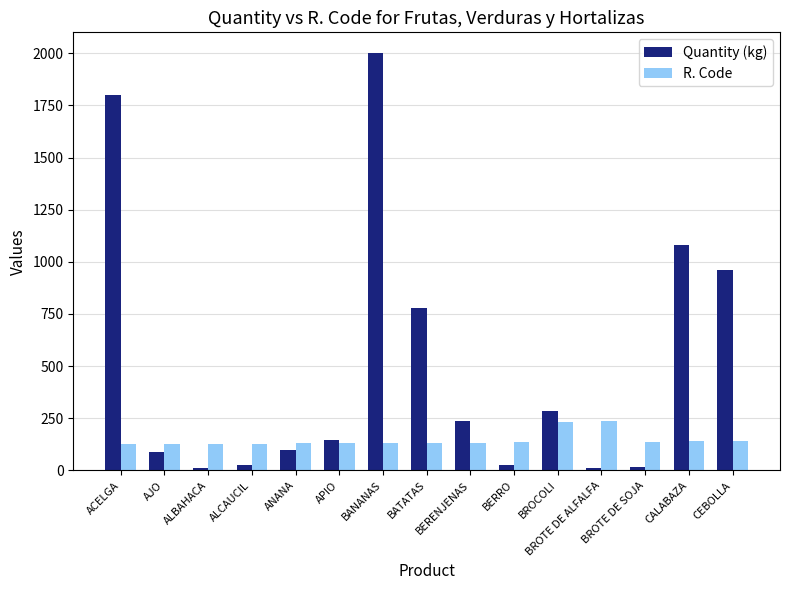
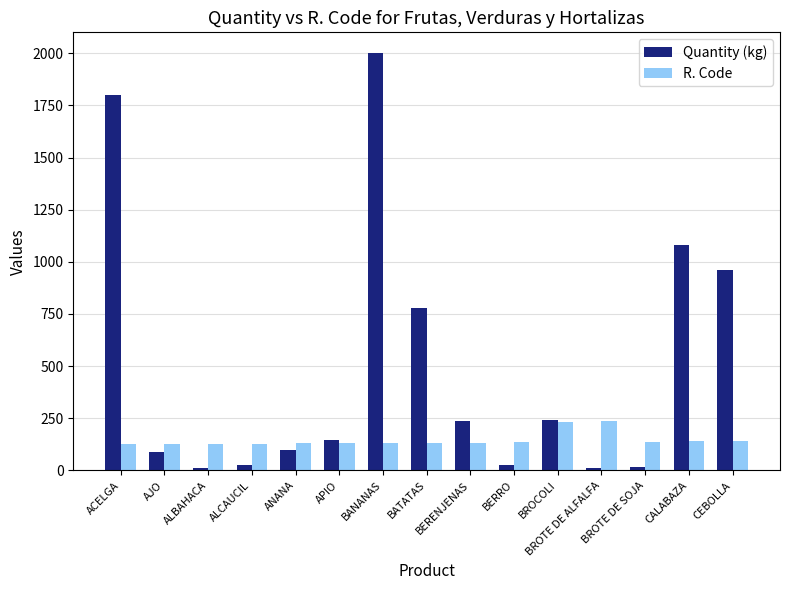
Quantity (kg), BROCOLI: 290 -> 240
